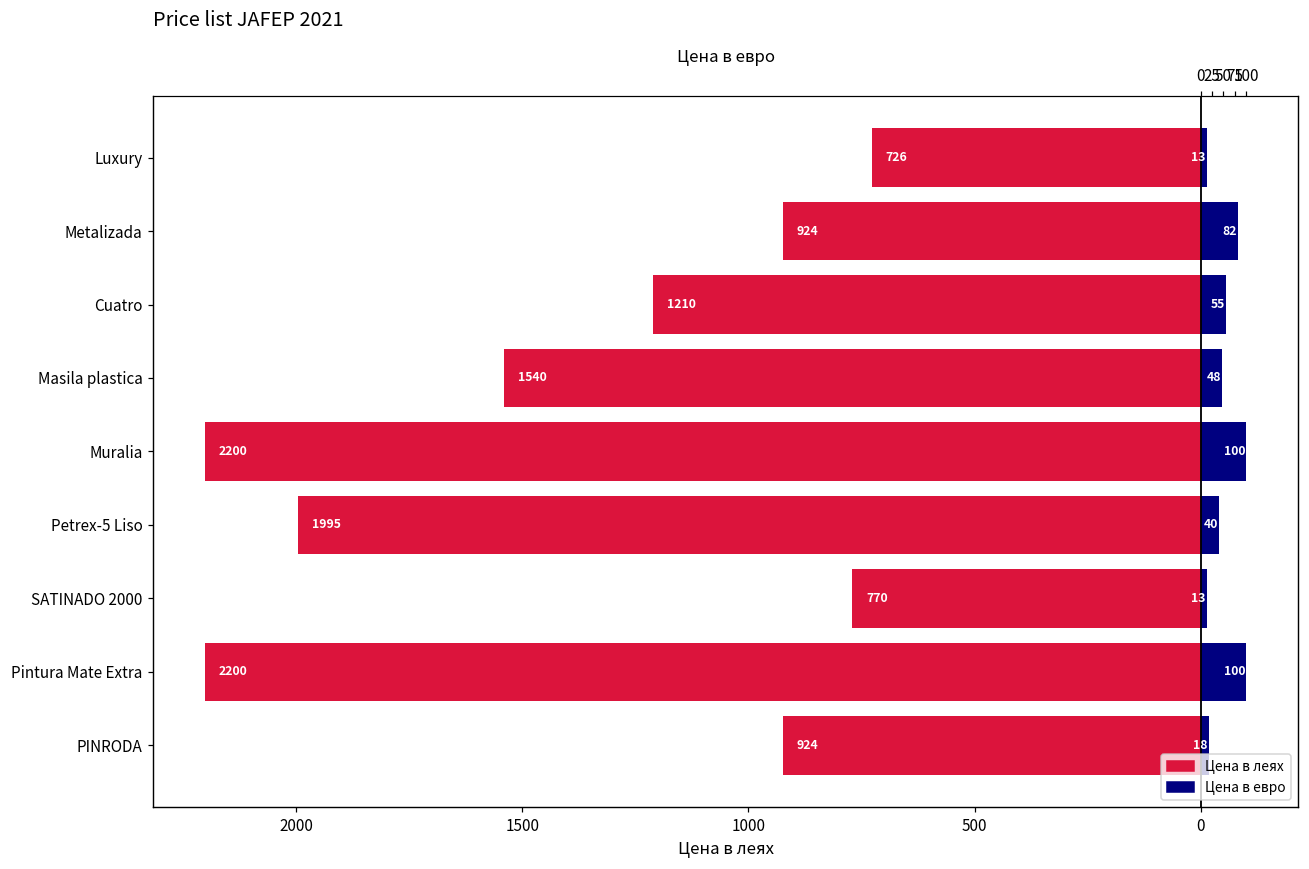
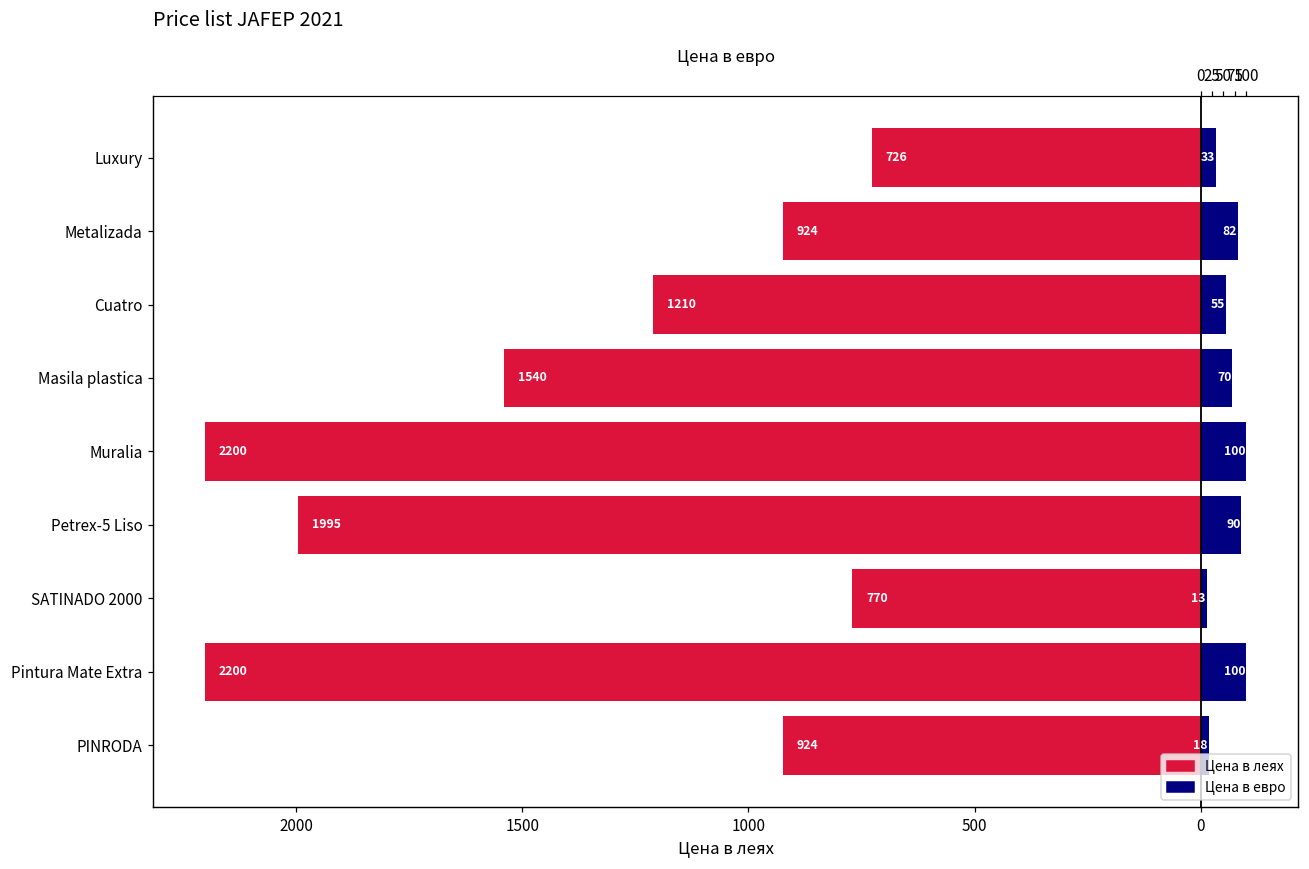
Цена в евро, Luxury: 13 -> 33
Цена в евро, Masila plastica: 48 -> 70
Цена в евро, Petrex-5 Liso: 40 -> 90
